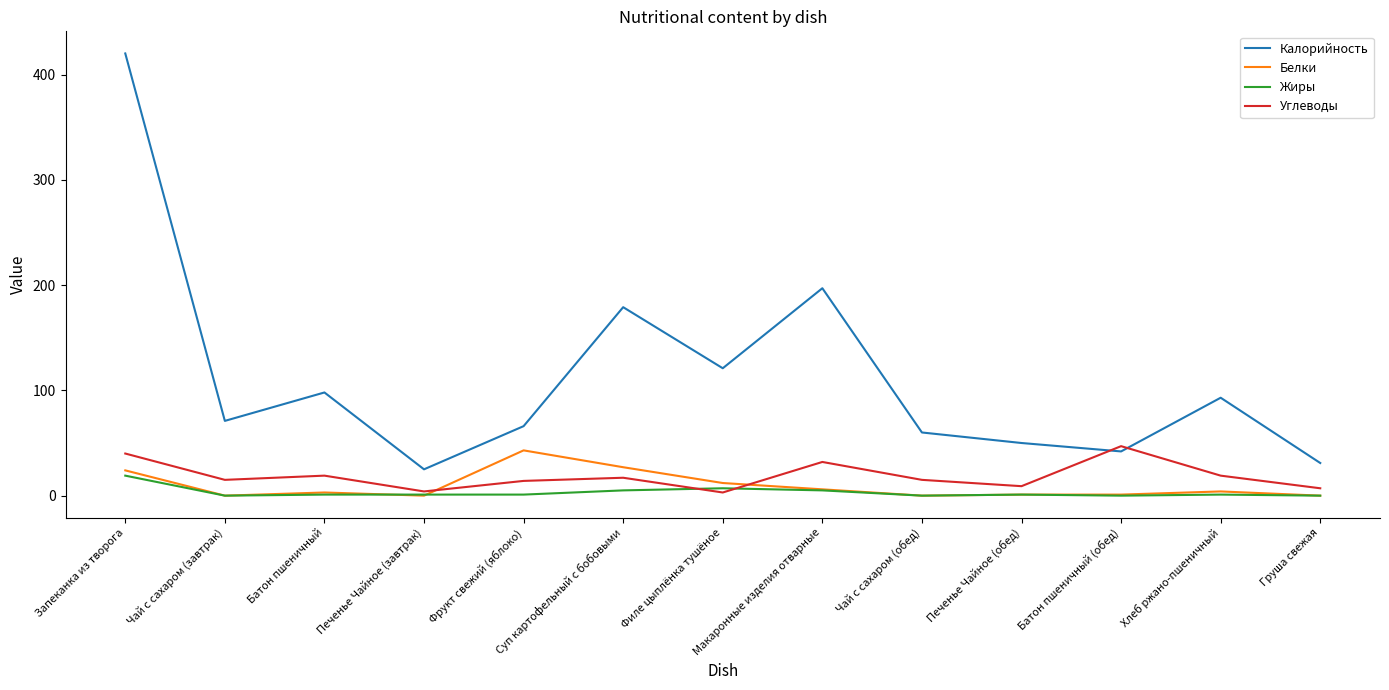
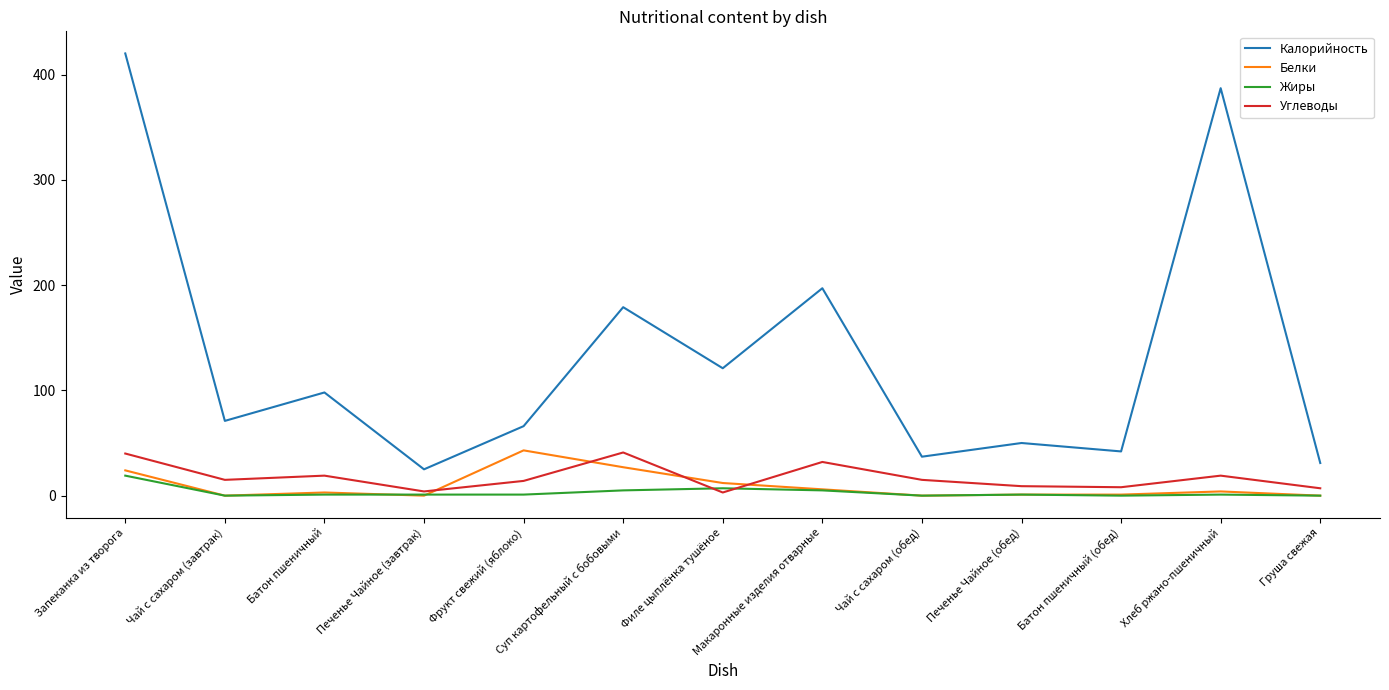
Углеводы, Суп картофельный с бобовыми: 17 -> 41
Калорийность, Чай с сахаром (обед): 60 -> 37
Углеводы, Батон пшеничный (обед): 47 -> 8
Калорийность, Хлеб ржано-пшеничный: 93 -> 387
